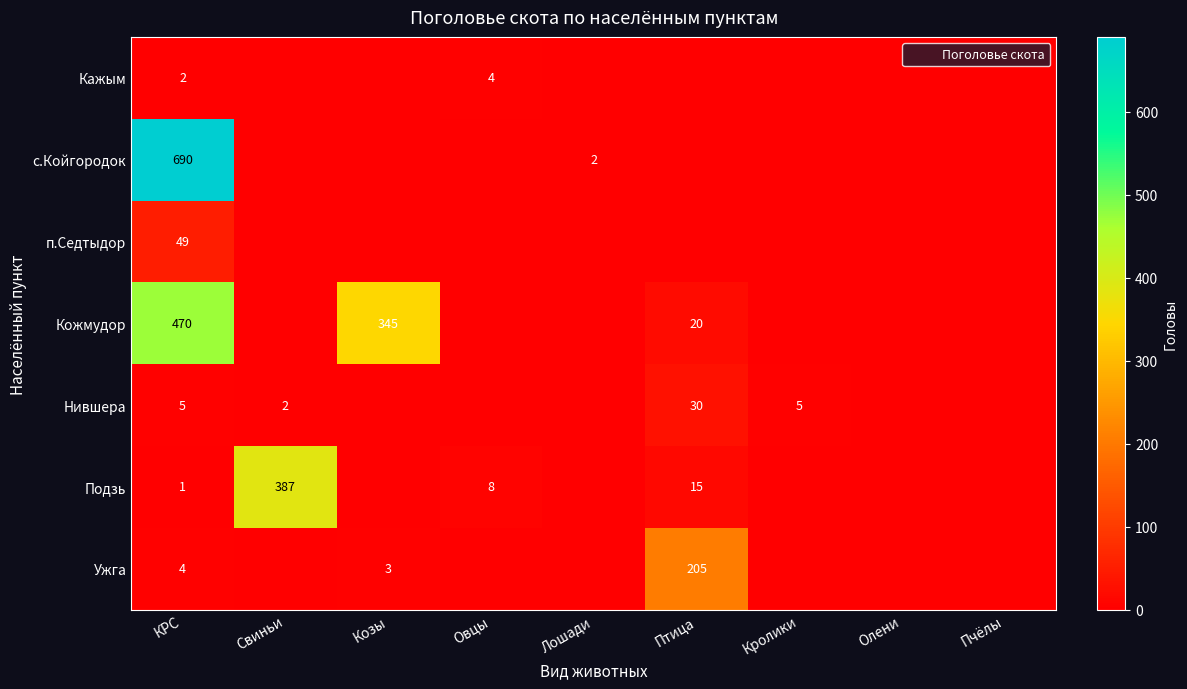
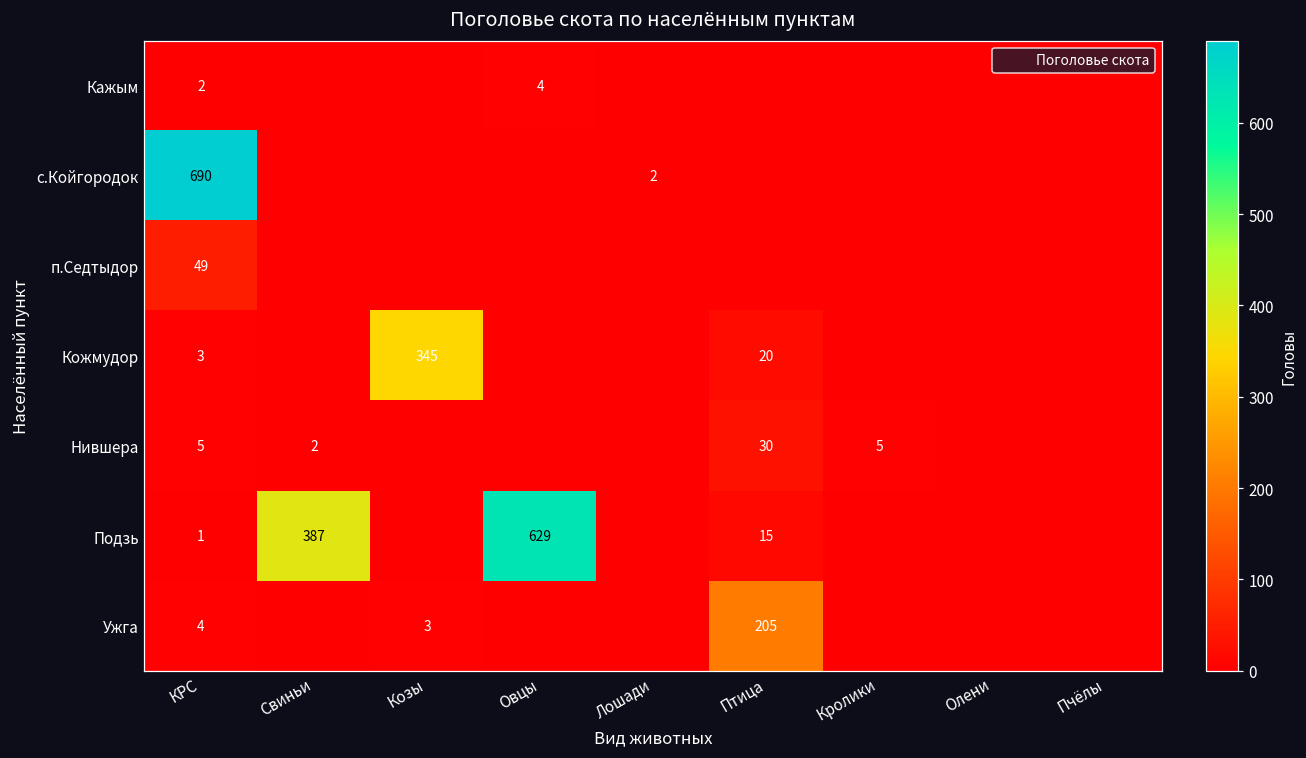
Кожмудор, КРС: 470 -> 3
Подзь, Овцы: 8 -> 629
